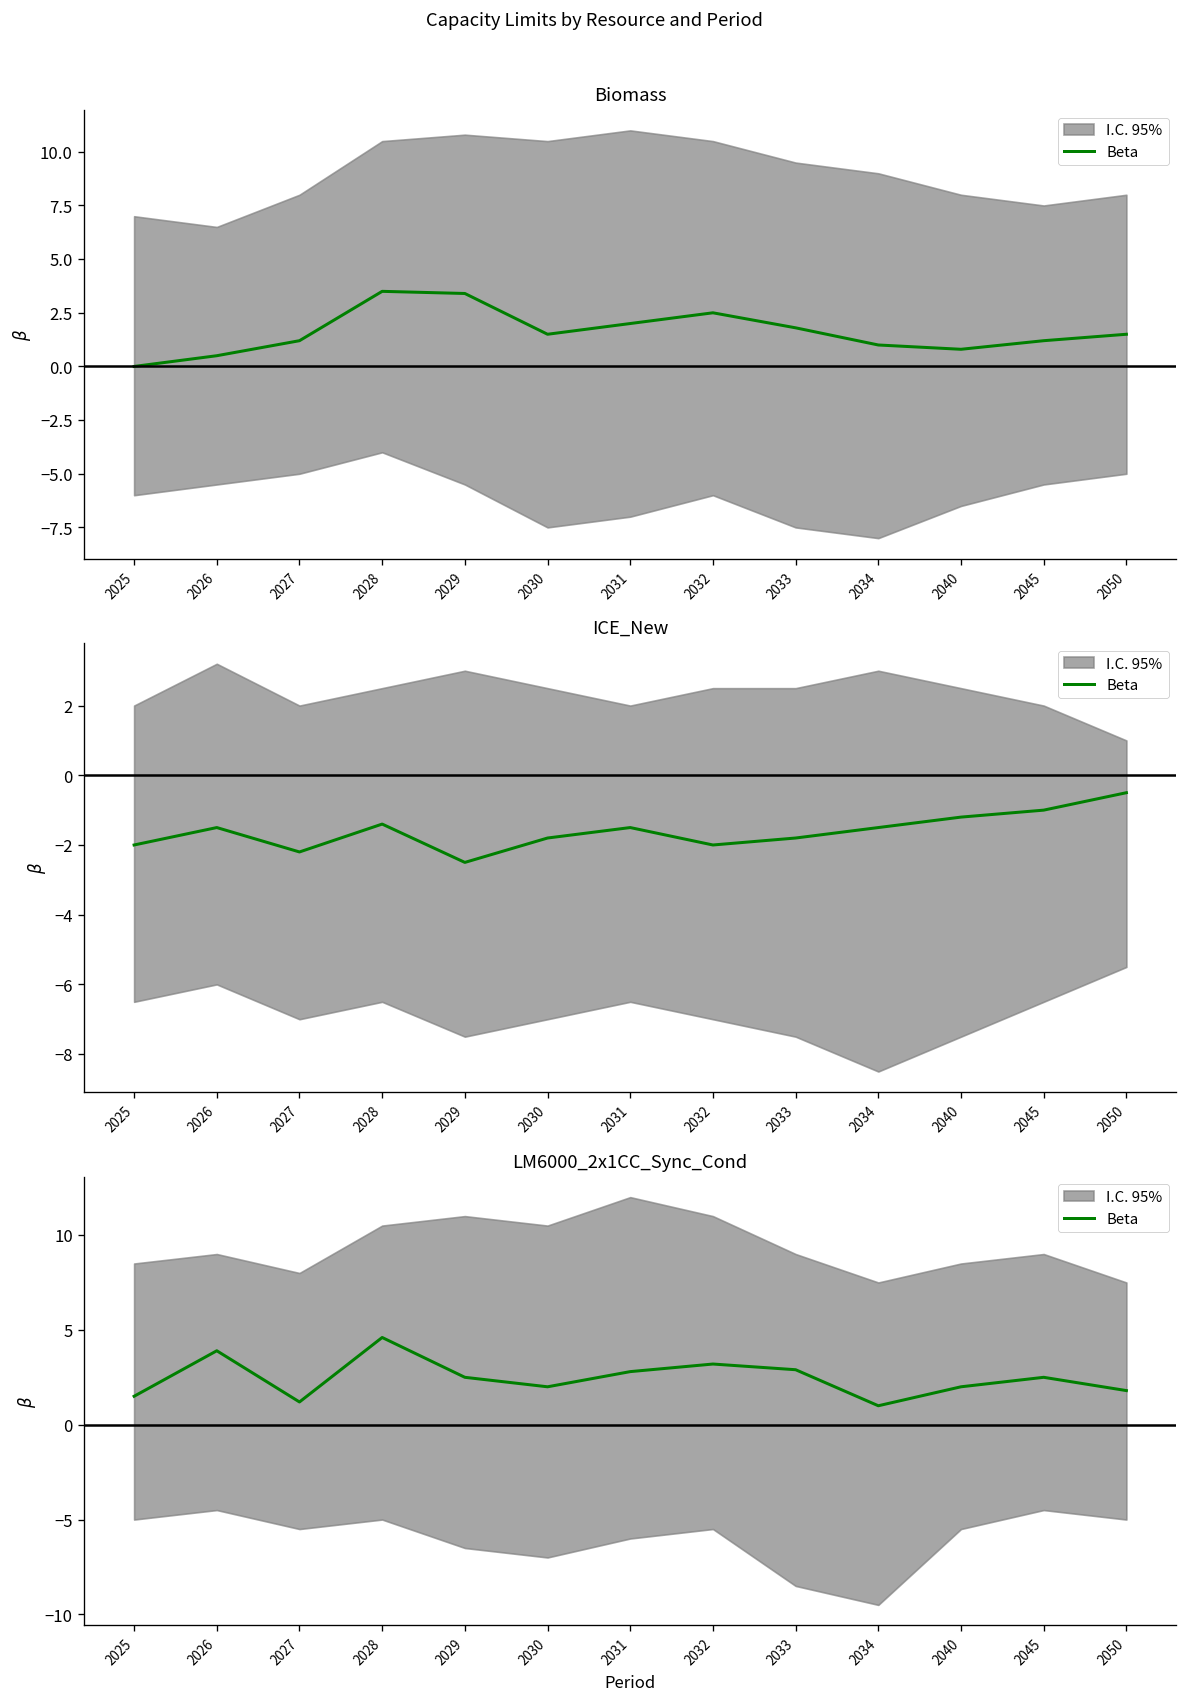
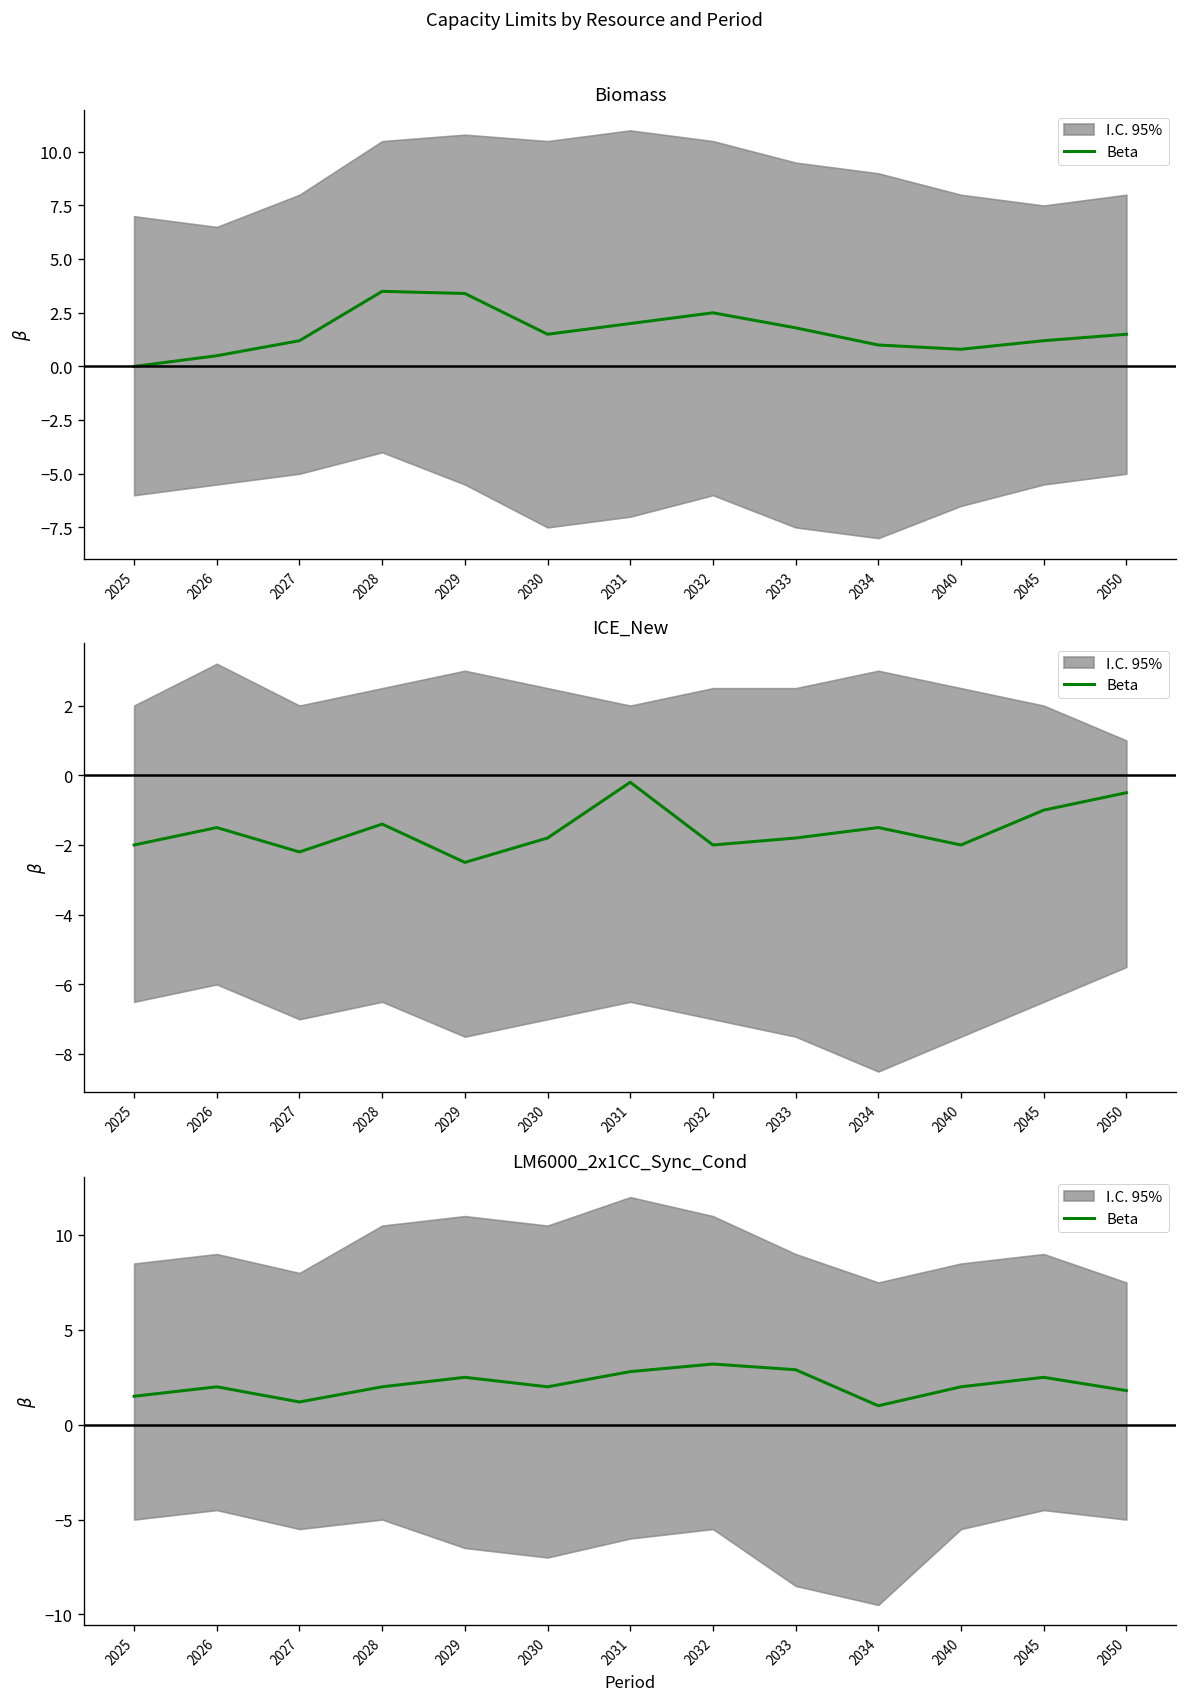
ICE_New, Beta, 2031: -1.5 -> -0.2
ICE_New, Beta, 2040: -1.2 -> -2.0
LM6000_2x1CC_Sync_Cond, Beta, 2026: 3.9 -> 2.0
LM6000_2x1CC_Sync_Cond, Beta, 2028: 4.6 -> 2.0
